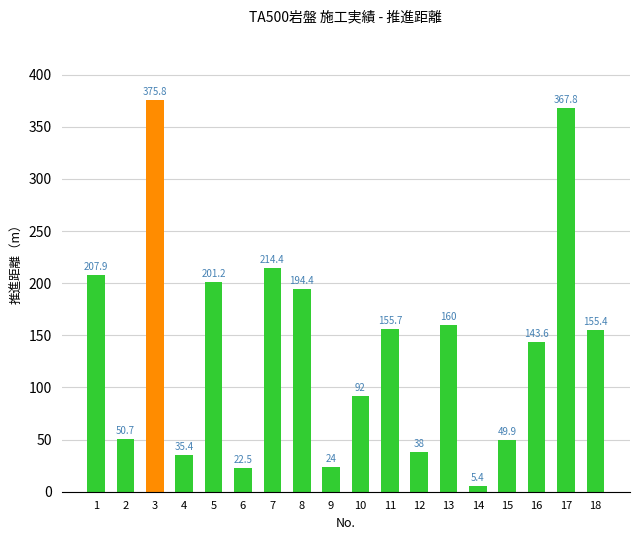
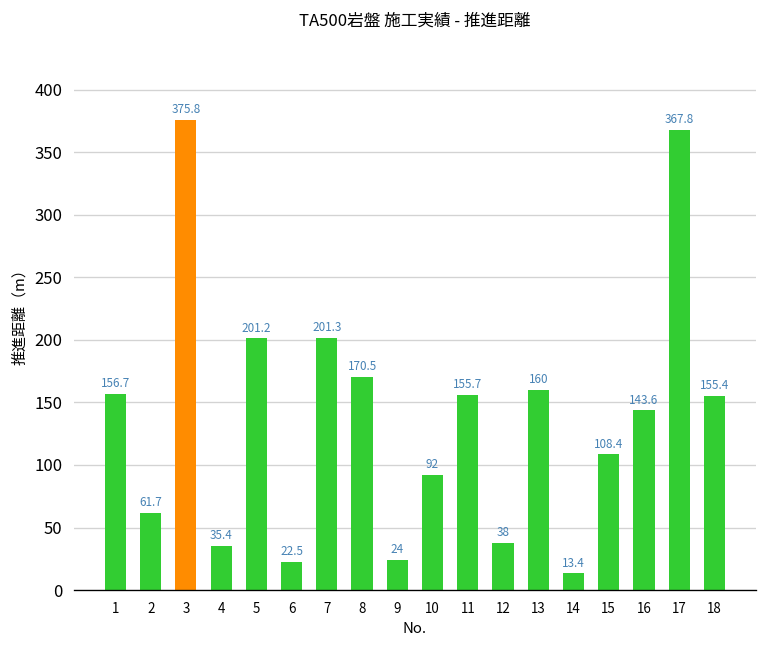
1: 207.9 -> 156.7
2: 50.7 -> 61.7
7: 214.4 -> 201.3
8: 194.4 -> 170.5
14: 5.4 -> 13.4
15: 49.9 -> 108.4
